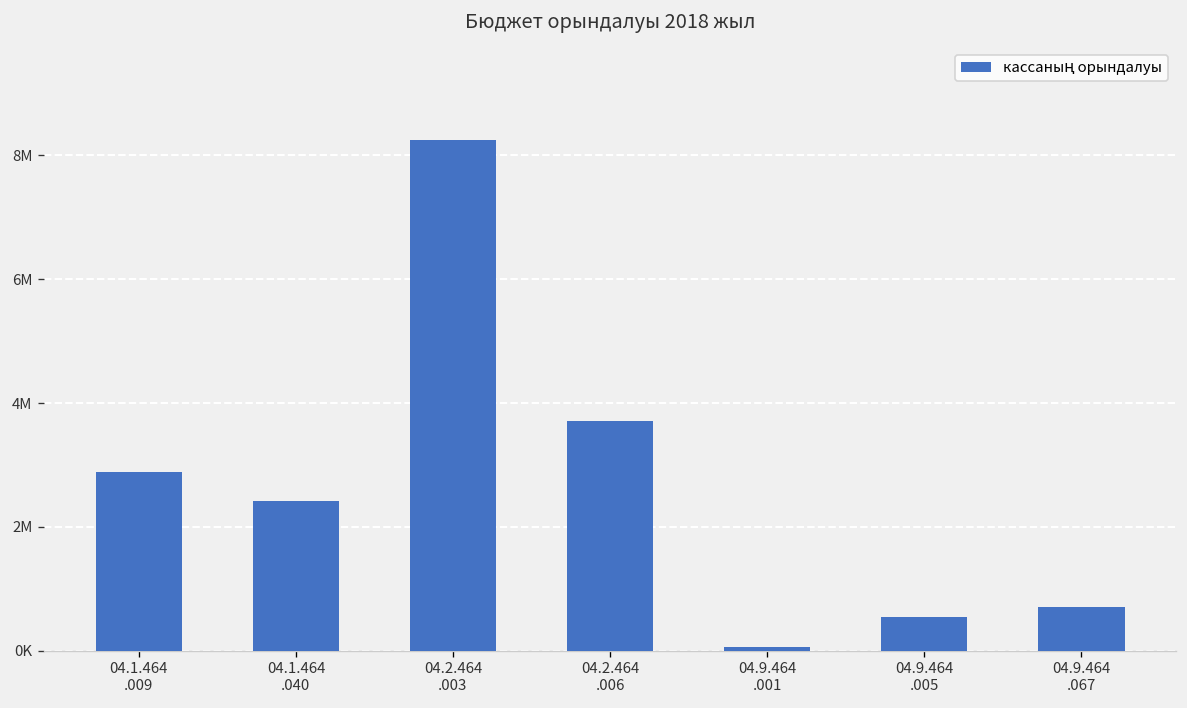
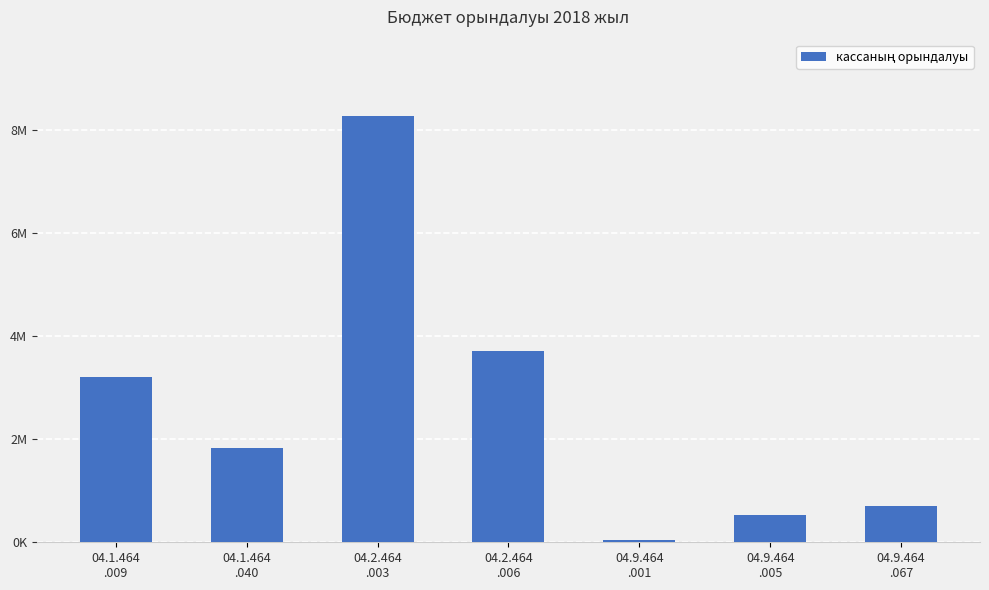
04.1.464 .009: 2900000 -> 3200000
04.1.464 .040: 2400000 -> 1800000
